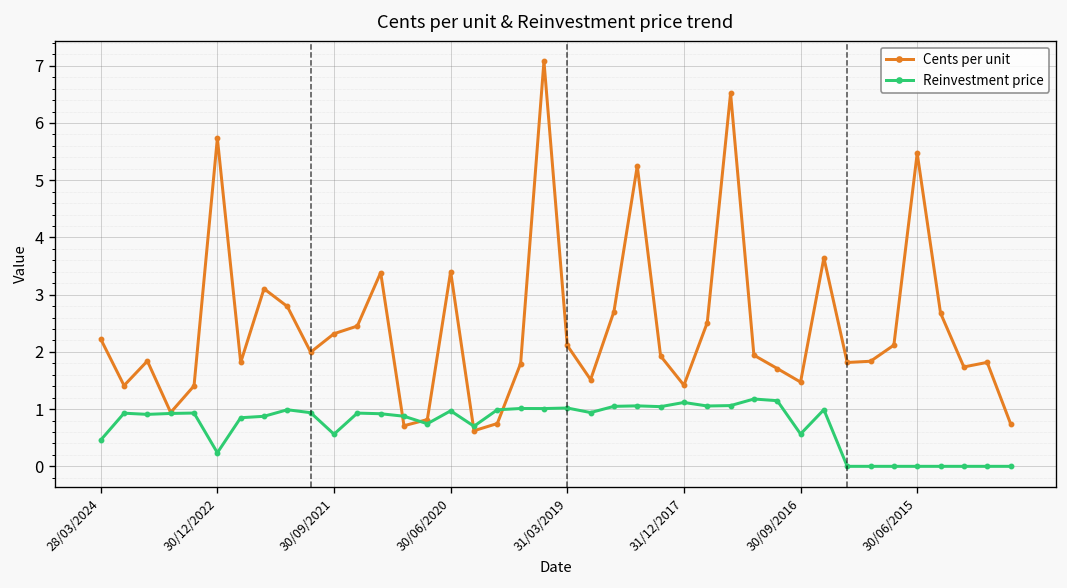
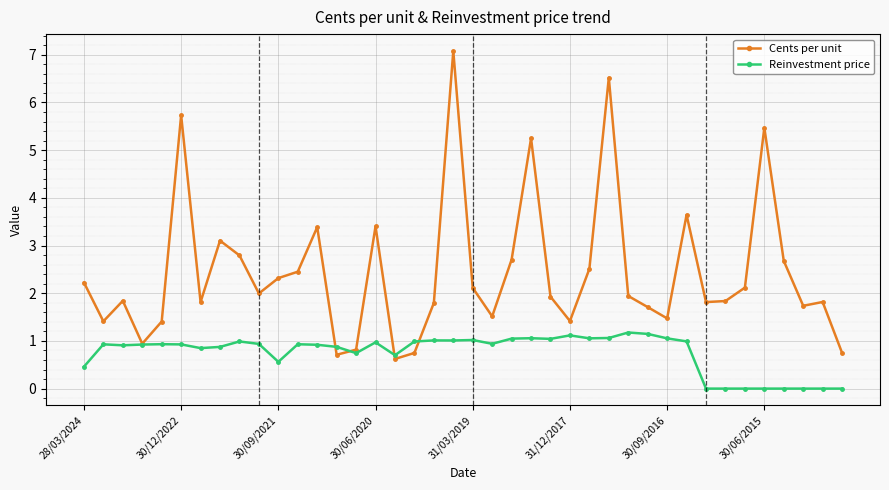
Reinvestment price, 30/12/2022: 0.2 -> 0.9
Reinvestment price, 30/09/2016: 0.6 -> 1.1
